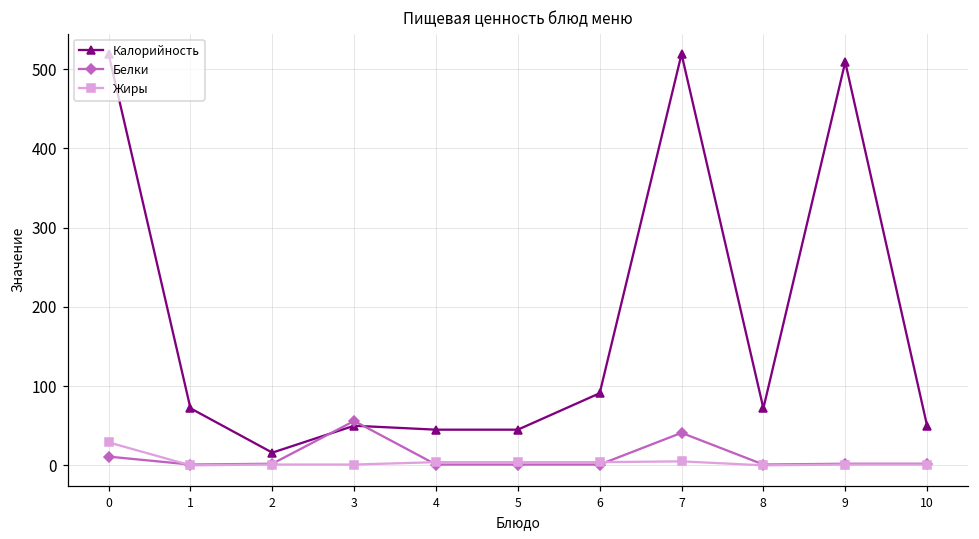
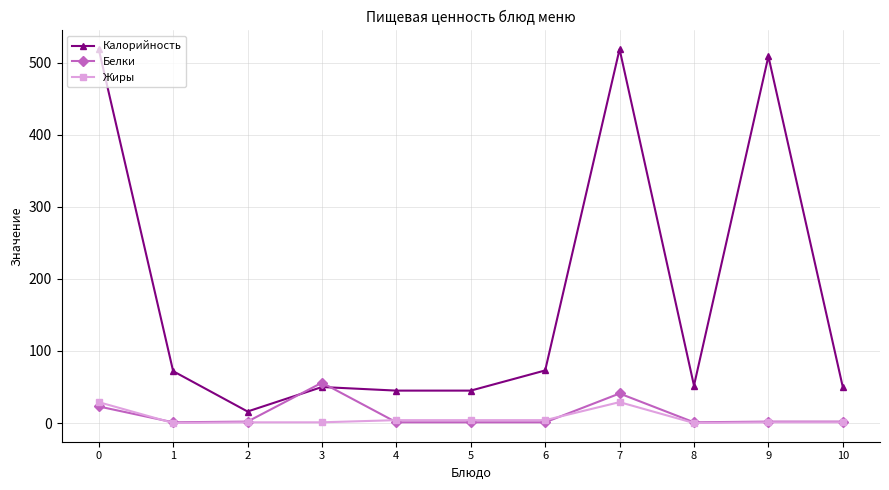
Белки, 0: 10 -> 20
Калорийность, 6: 90 -> 70
Жиры, 7: 10 -> 30
Калорийность, 8: 70 -> 50
